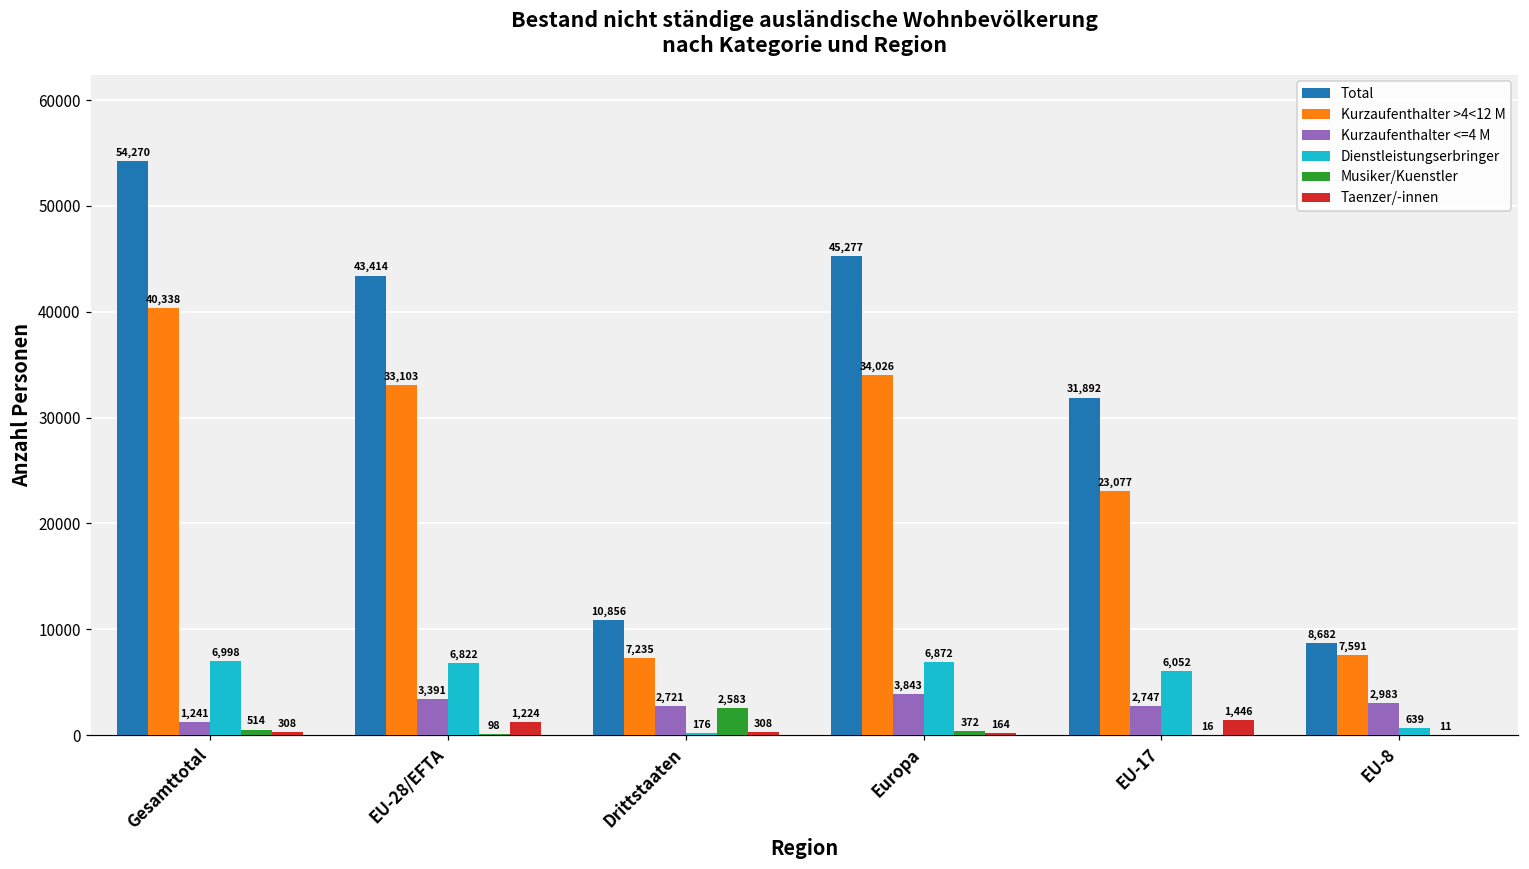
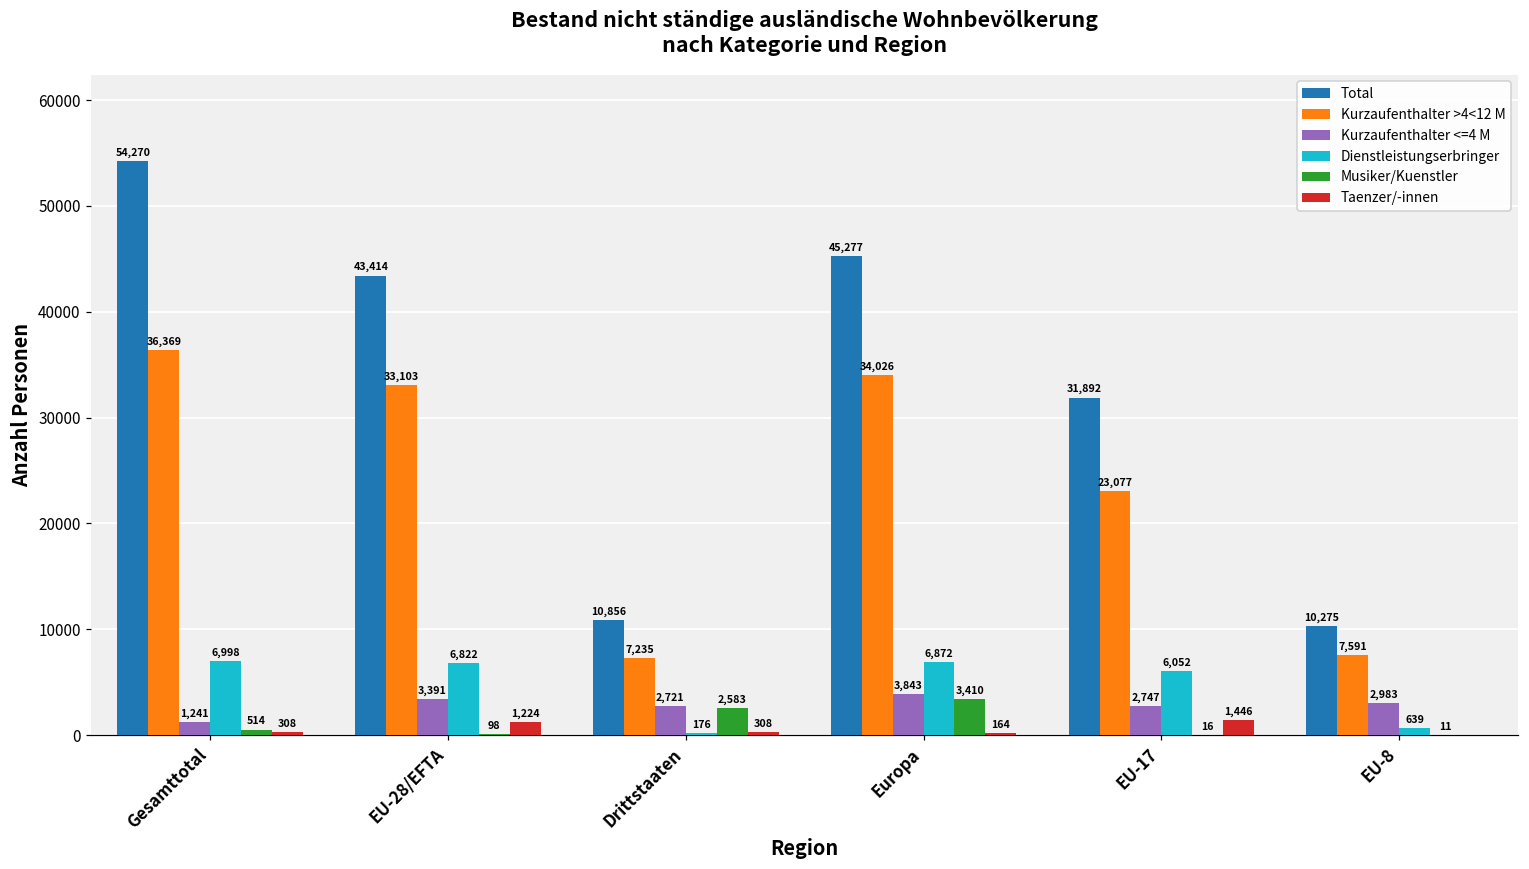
Kurzaufenthalter >4<12 M, Gesamttotal: 40,338 -> 36,369
Musiker/Kuenstler, Europa: 372 -> 3,410
Total, EU-8: 8,682 -> 10,275
